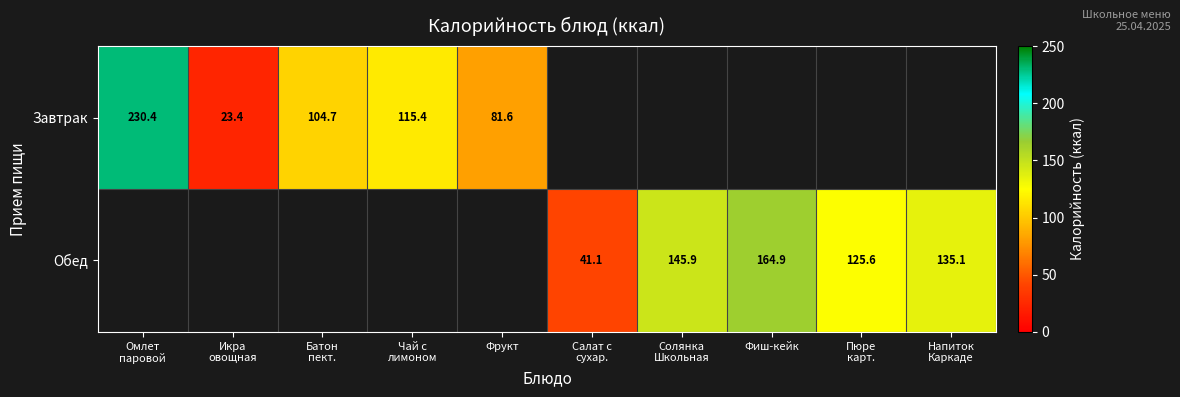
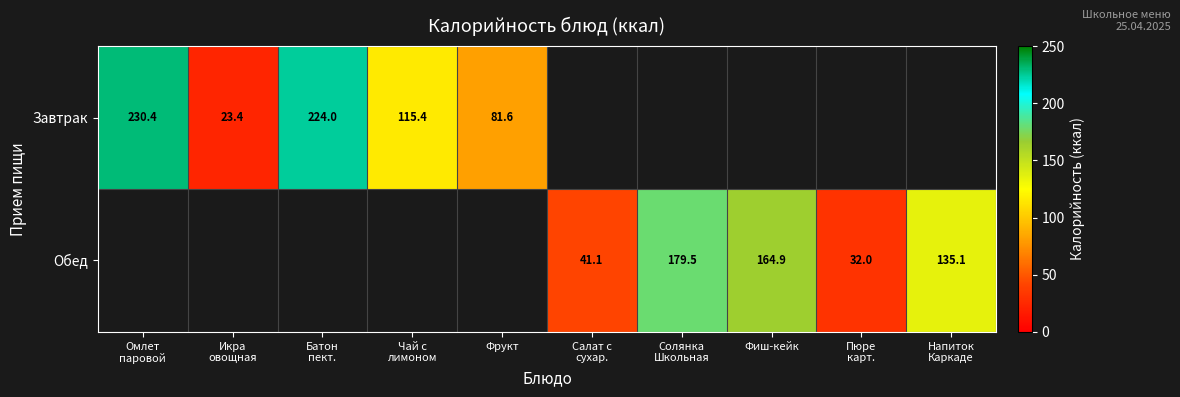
Завтрак, Батон пект.: 104.7 -> 224.0
Обед, Солянка Школьная: 145.9 -> 179.5
Обед, Пюре карт.: 125.6 -> 32.0
